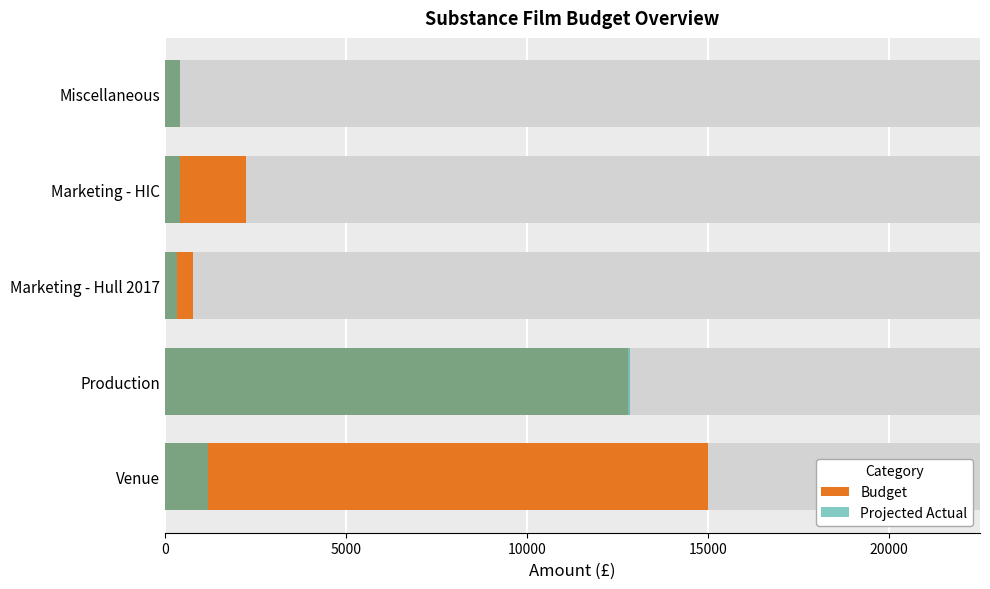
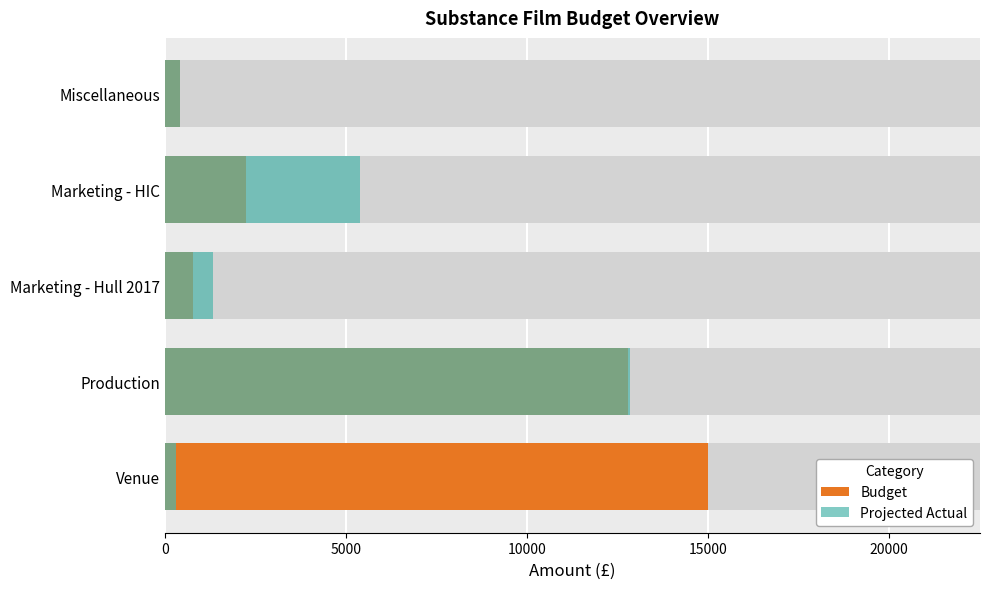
Projected Actual, Marketing - HIC: 400 -> 5400
Projected Actual, Marketing - Hull 2017: 300 -> 1300
Projected Actual, Venue: 1200 -> 300
